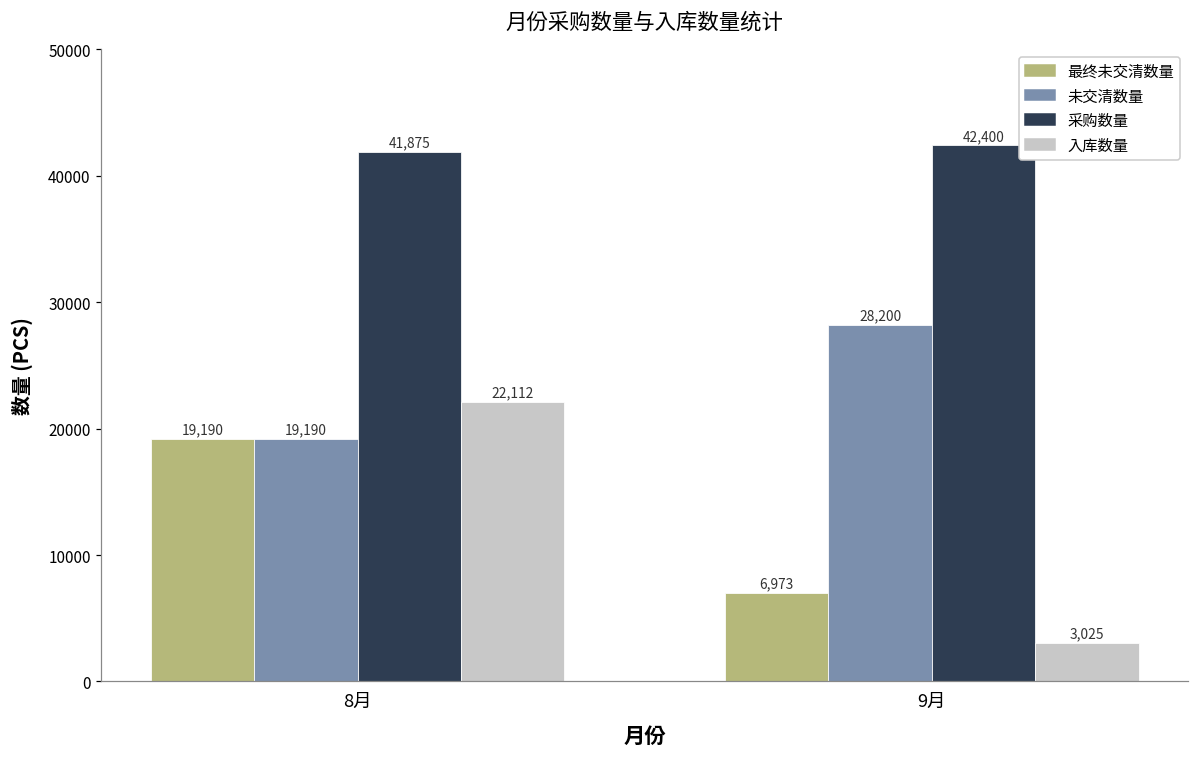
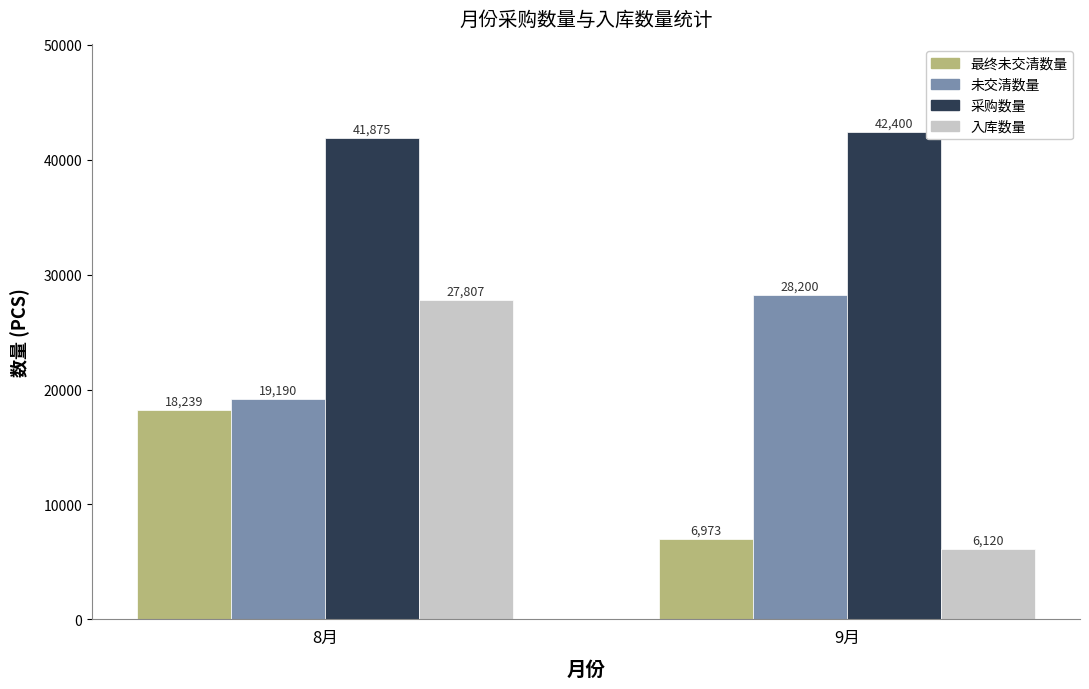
最终未交清数量, 8月: 19,190 -> 18,239
入库数量, 8月: 22,112 -> 27,807
入库数量, 9月: 3,025 -> 6,120
